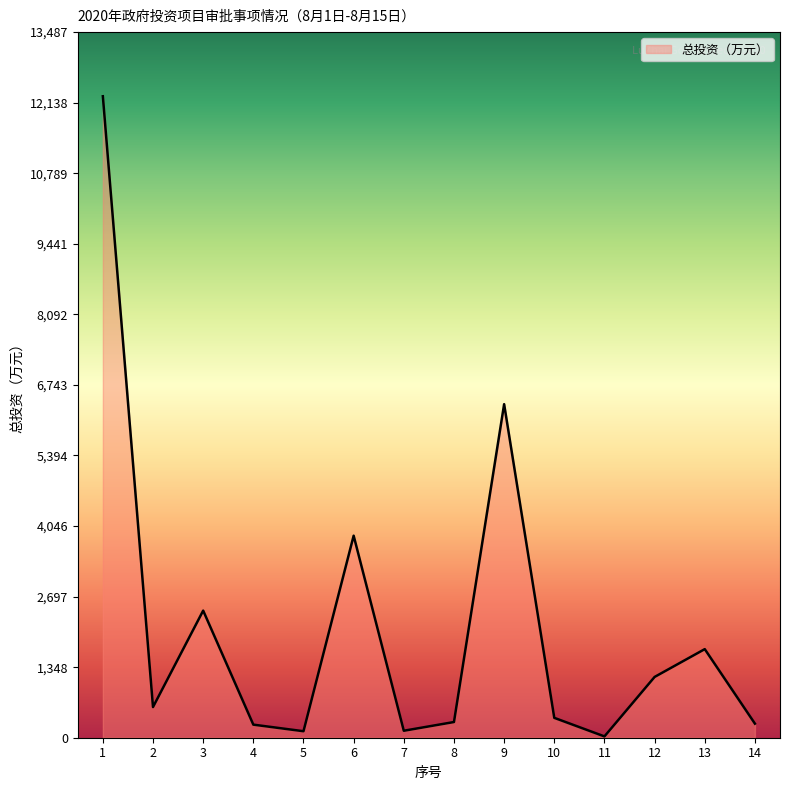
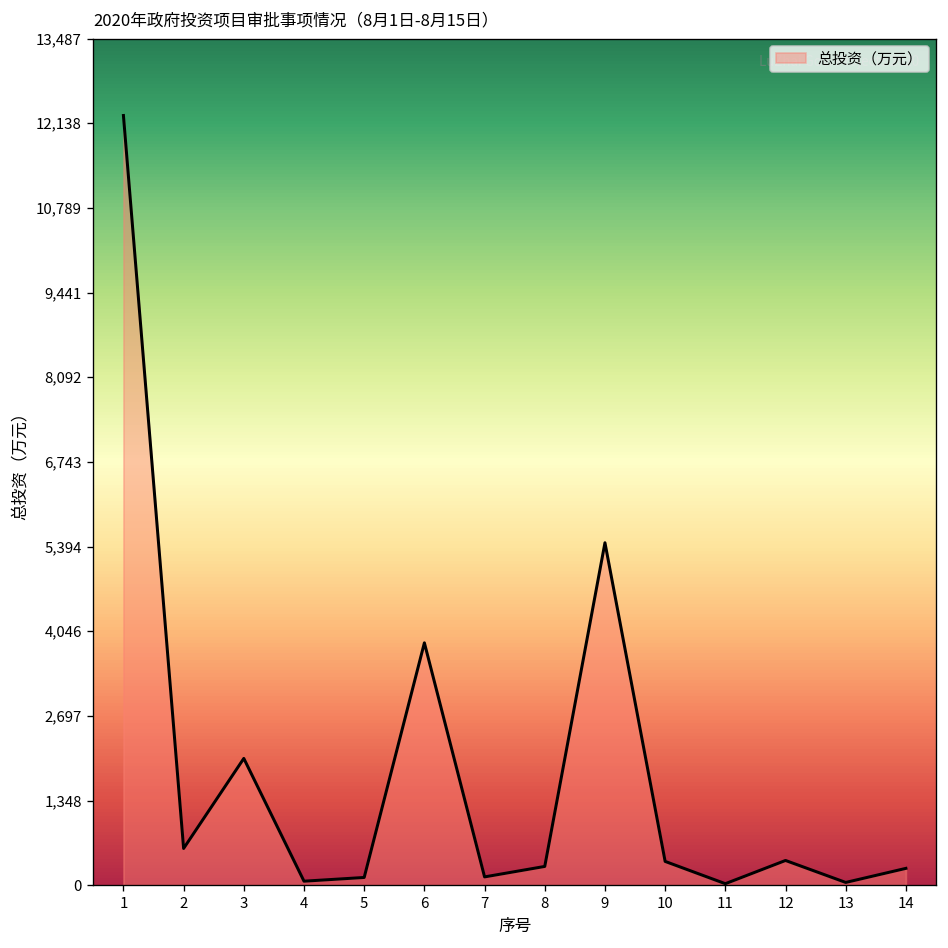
3: 2,400 -> 2,000
4: 300 -> 100
9: 6,400 -> 5,500
12: 1,200 -> 400
13: 1,700 -> 0
